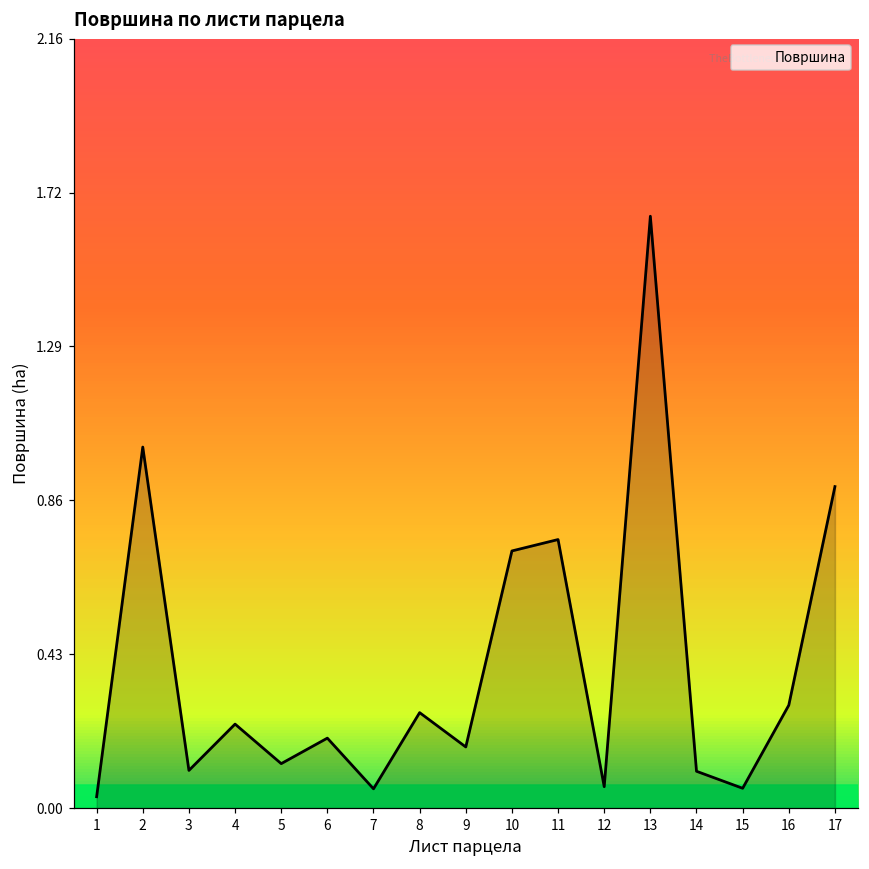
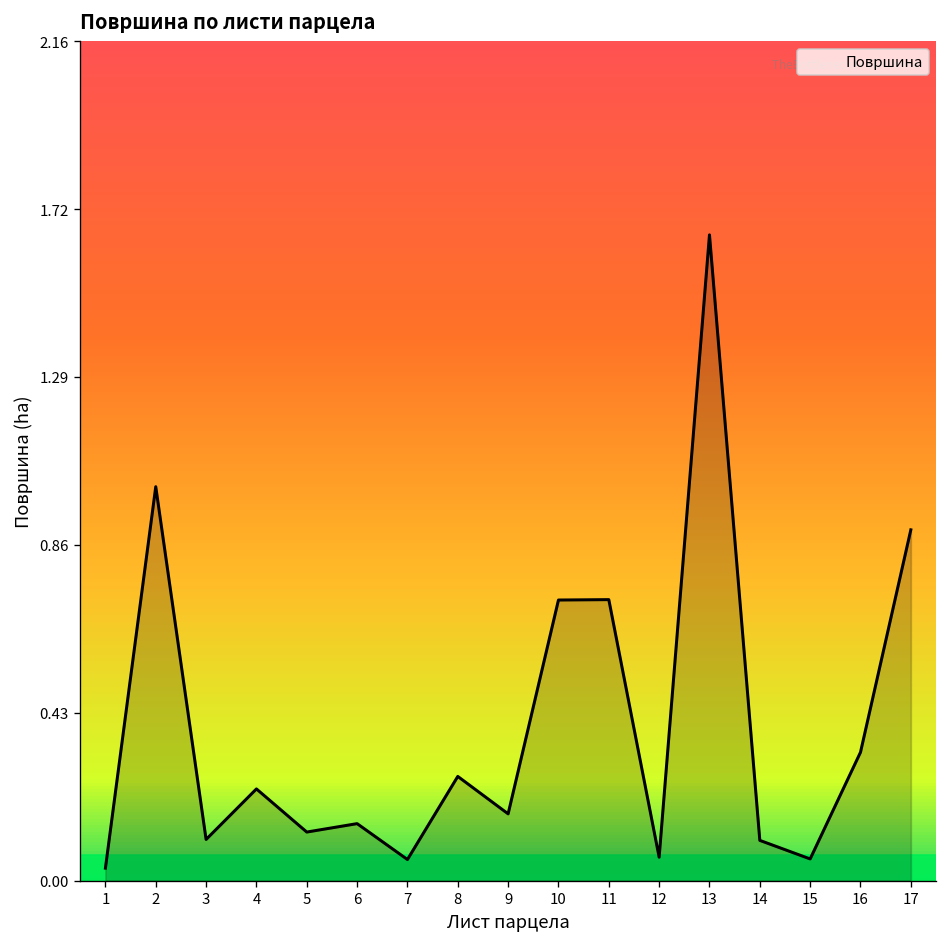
6: 0.20 -> 0.15
11: 0.75 -> 0.72
16: 0.29 -> 0.33
